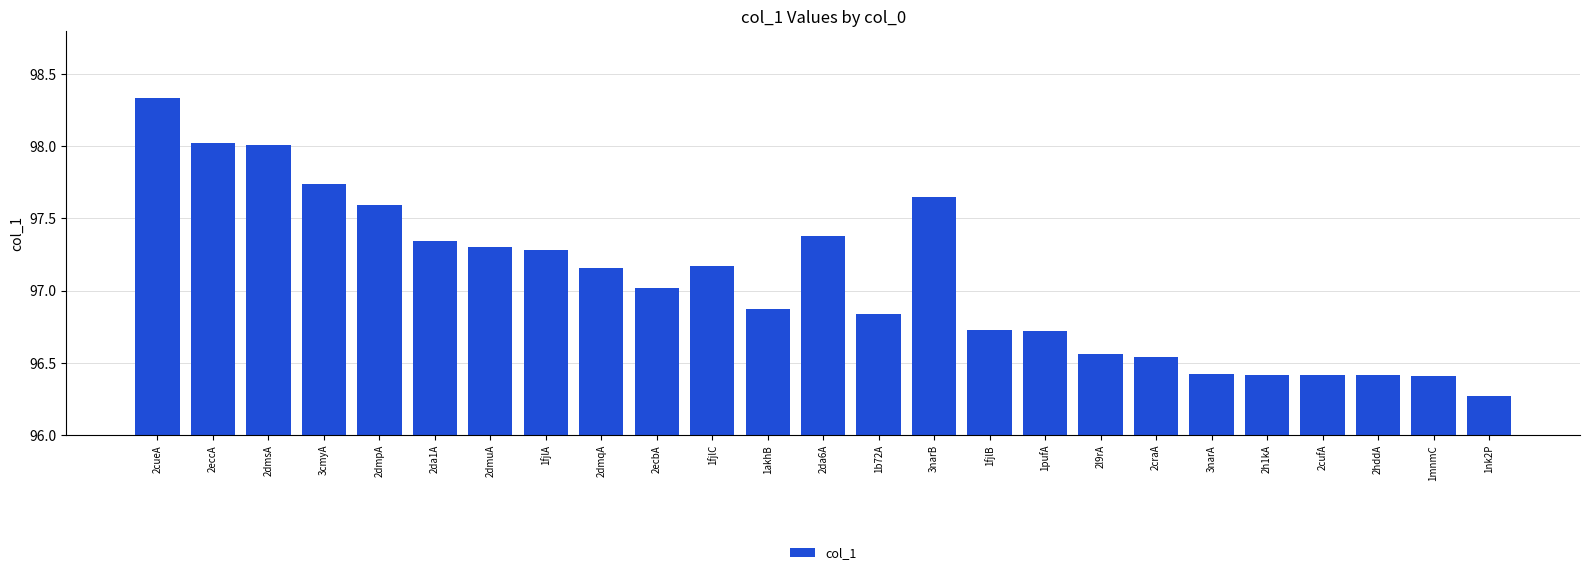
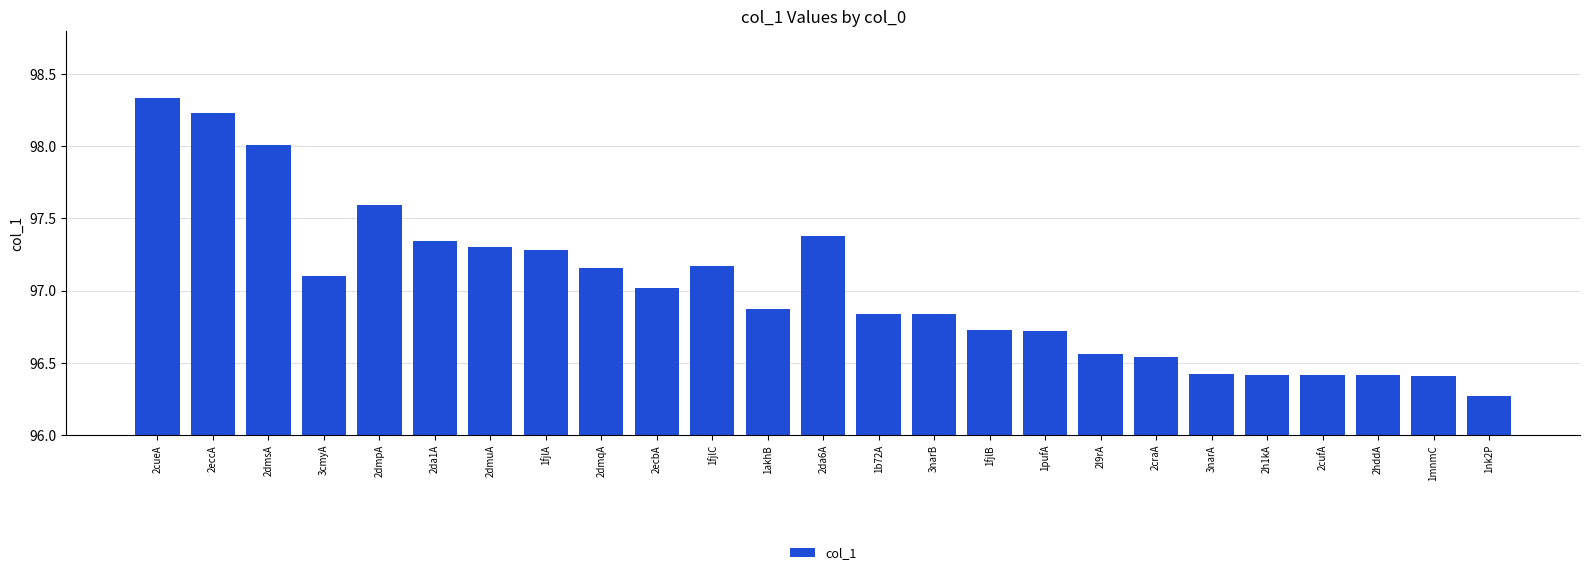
2eccA: 98.03 -> 98.23
3cmyA: 97.74 -> 97.10
3narB: 97.65 -> 96.84
